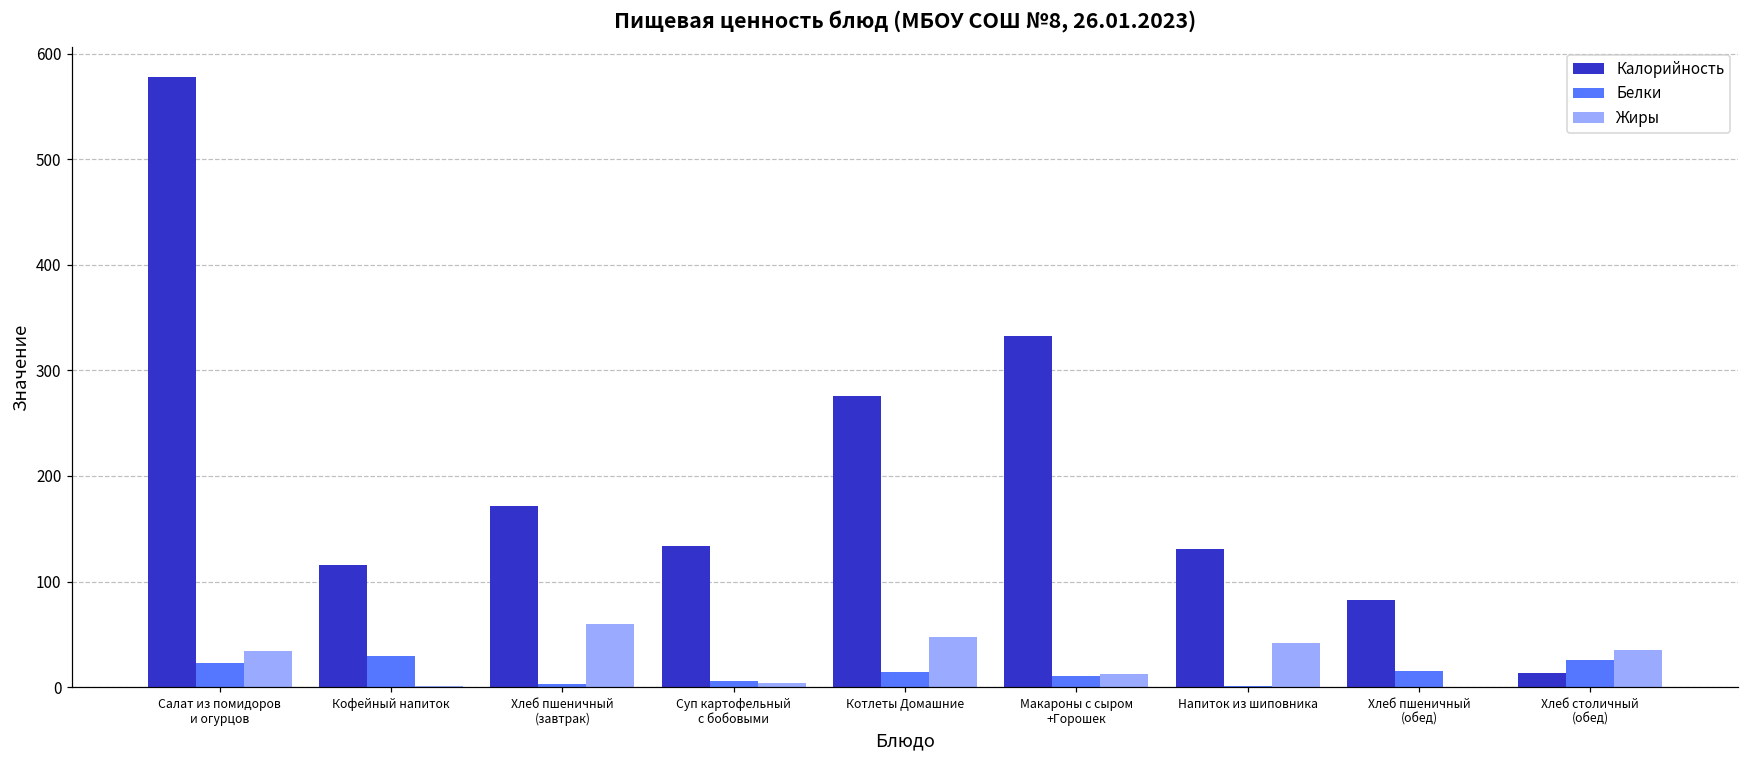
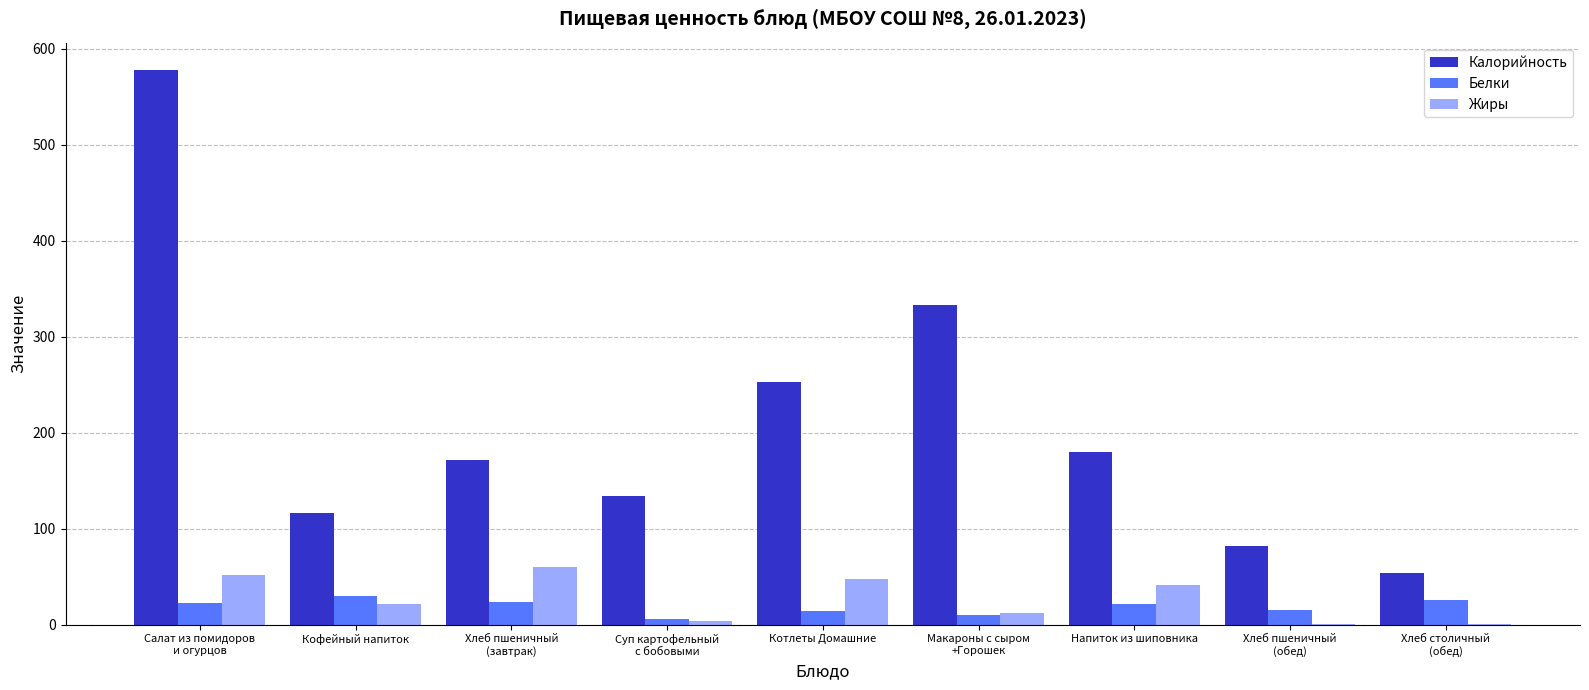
Жиры, Салат из помидоров и огурцов: 30 -> 50
Жиры, Кофейный напиток: 0 -> 20
Белки, Хлеб пшеничный (завтрак): 0 -> 20
Калорийность, Котлеты Домашние: 280 -> 250
Калорийность, Напиток из шиповника: 130 -> 180
Белки, Напиток из шиповника: 0 -> 20
Калорийность, Хлеб столичный (обед): 10 -> 50
Жиры, Хлеб столичный (обед): 40 -> 0
